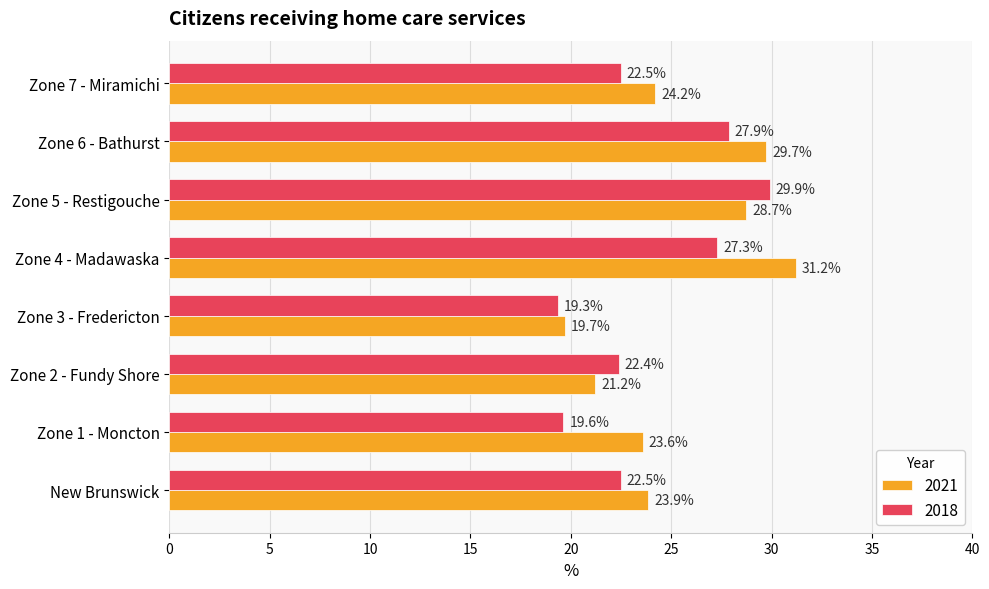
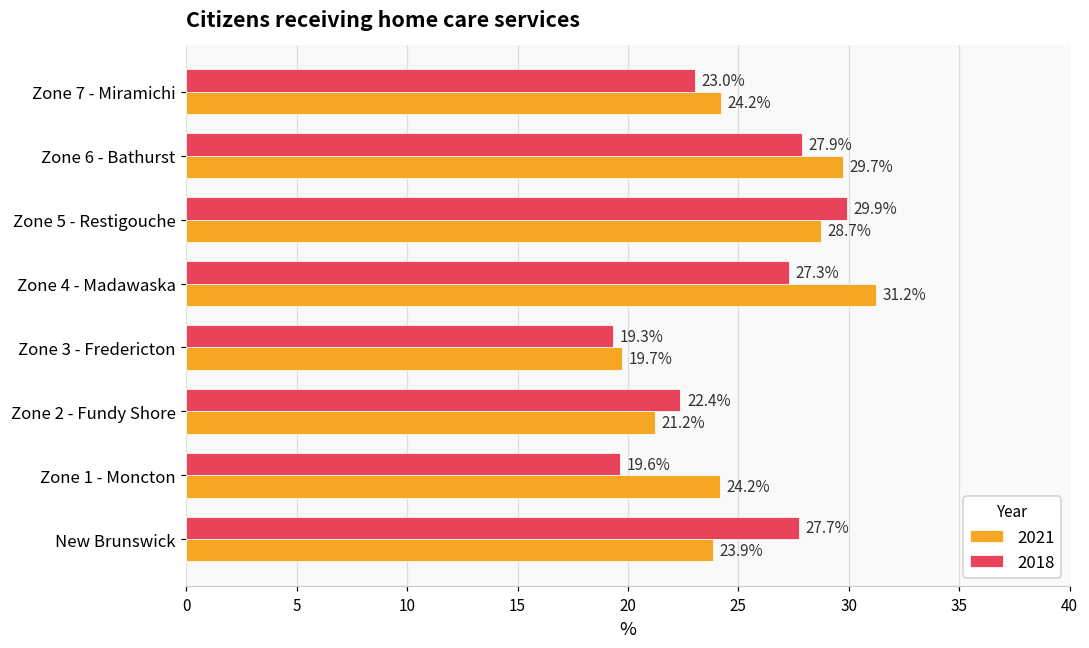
2018, Zone 7 - Miramichi: 22.5% -> 23.0%
2021, Zone 1 - Moncton: 23.6% -> 24.2%
2018, New Brunswick: 22.5% -> 27.7%
